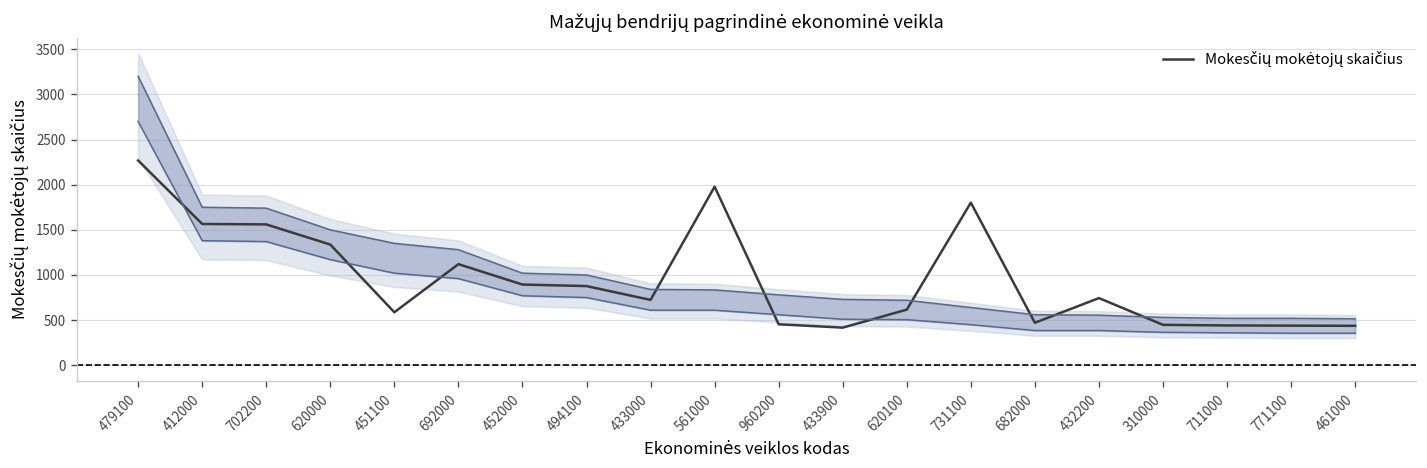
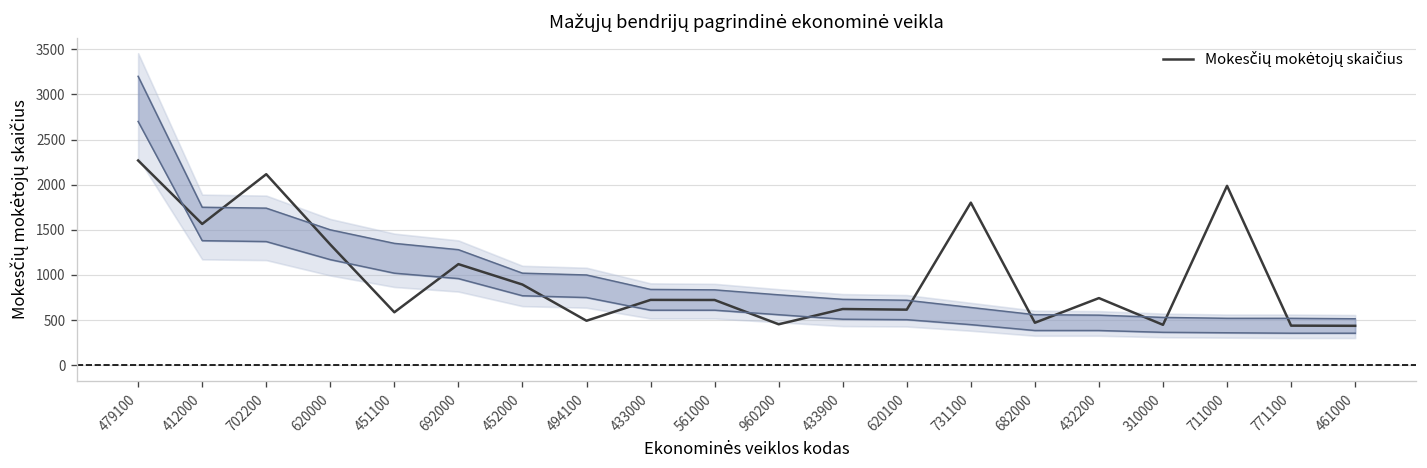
Mokesčių mokėtojų skaičius, 702200: 1600 -> 2100
Mokesčių mokėtojų skaičius, 494100: 900 -> 500
Mokesčių mokėtojų skaičius, 561000: 2000 -> 700
Mokesčių mokėtojų skaičius, 433900: 400 -> 600
Mokesčių mokėtojų skaičius, 711000: 400 -> 2000
